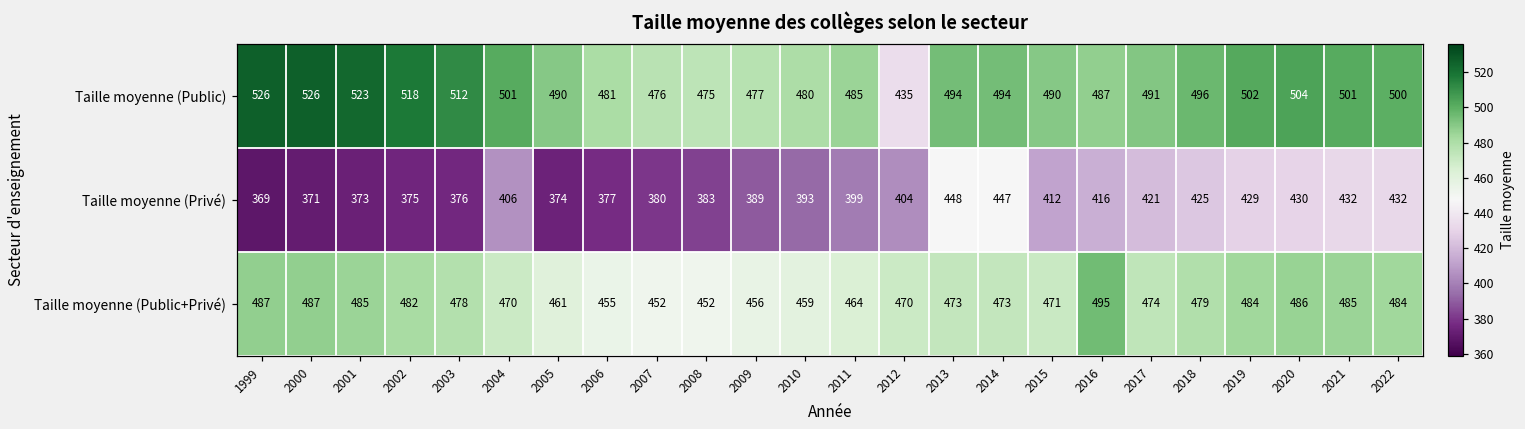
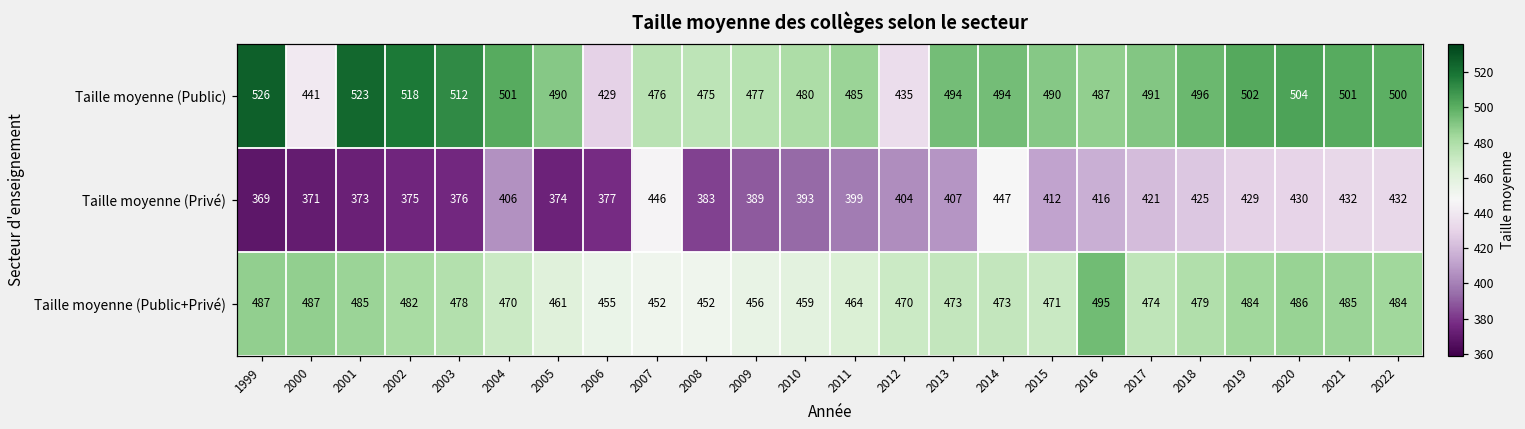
Taille moyenne (Public), 2000: 526 -> 441
Taille moyenne (Public), 2006: 481 -> 429
Taille moyenne (Privé), 2007: 380 -> 446
Taille moyenne (Privé), 2013: 448 -> 407
